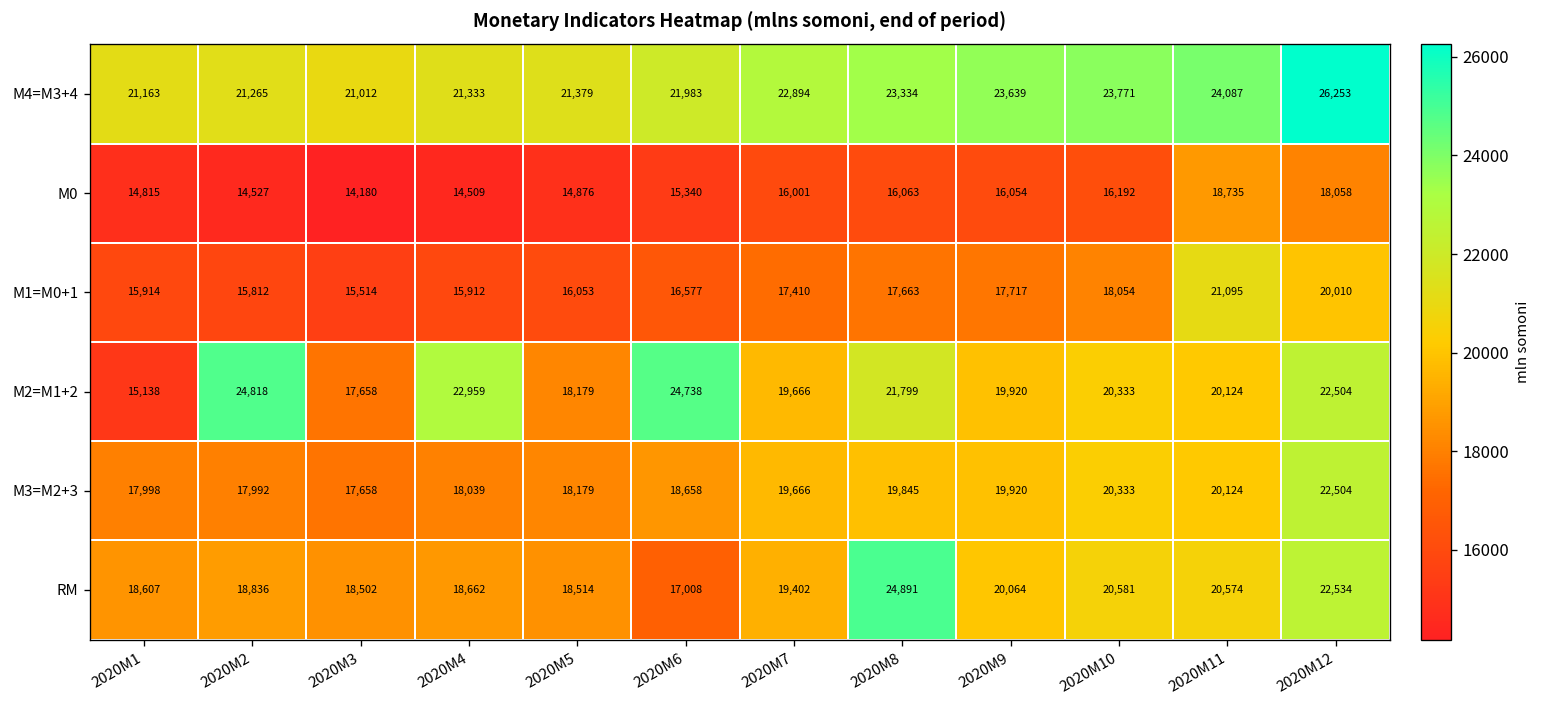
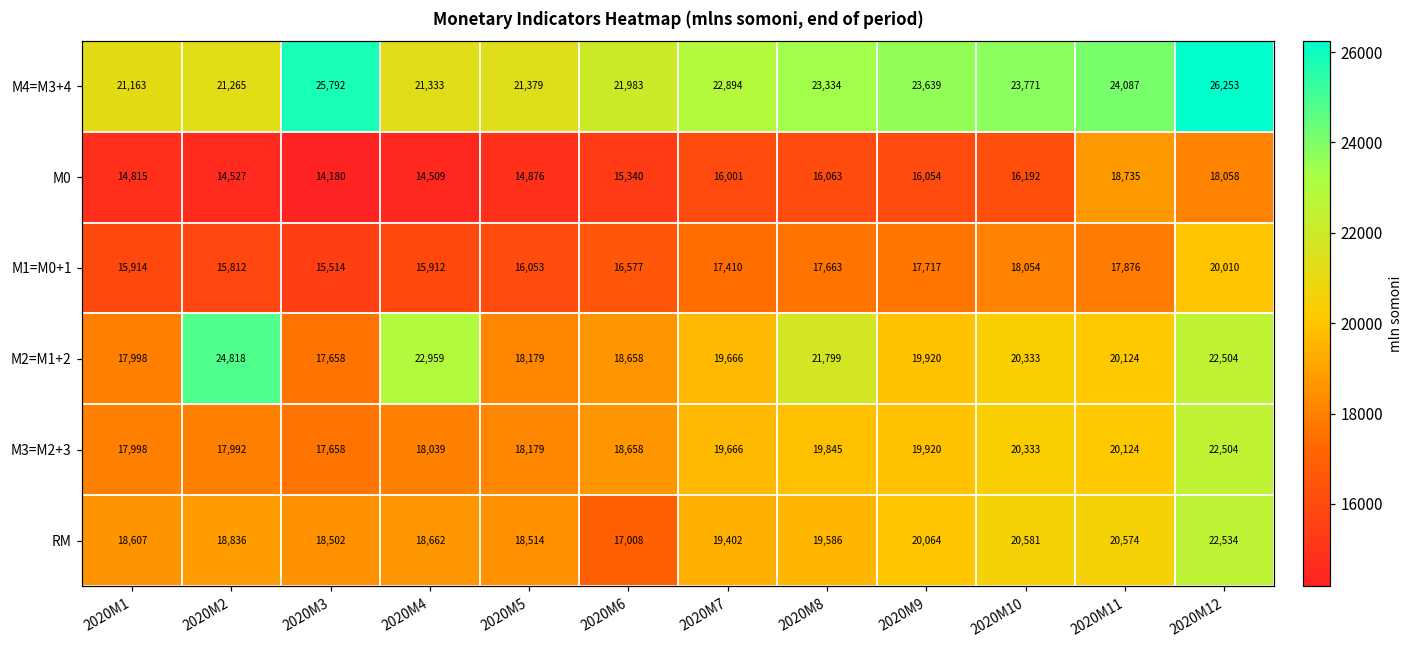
M4=M3+4, 2020M3: 21,012 -> 25,792
M1=M0+1, 2020M11: 21,095 -> 17,876
M2=M1+2, 2020M1: 15,138 -> 17,998
M2=M1+2, 2020M6: 24,738 -> 18,658
RM, 2020M8: 24,891 -> 19,586
